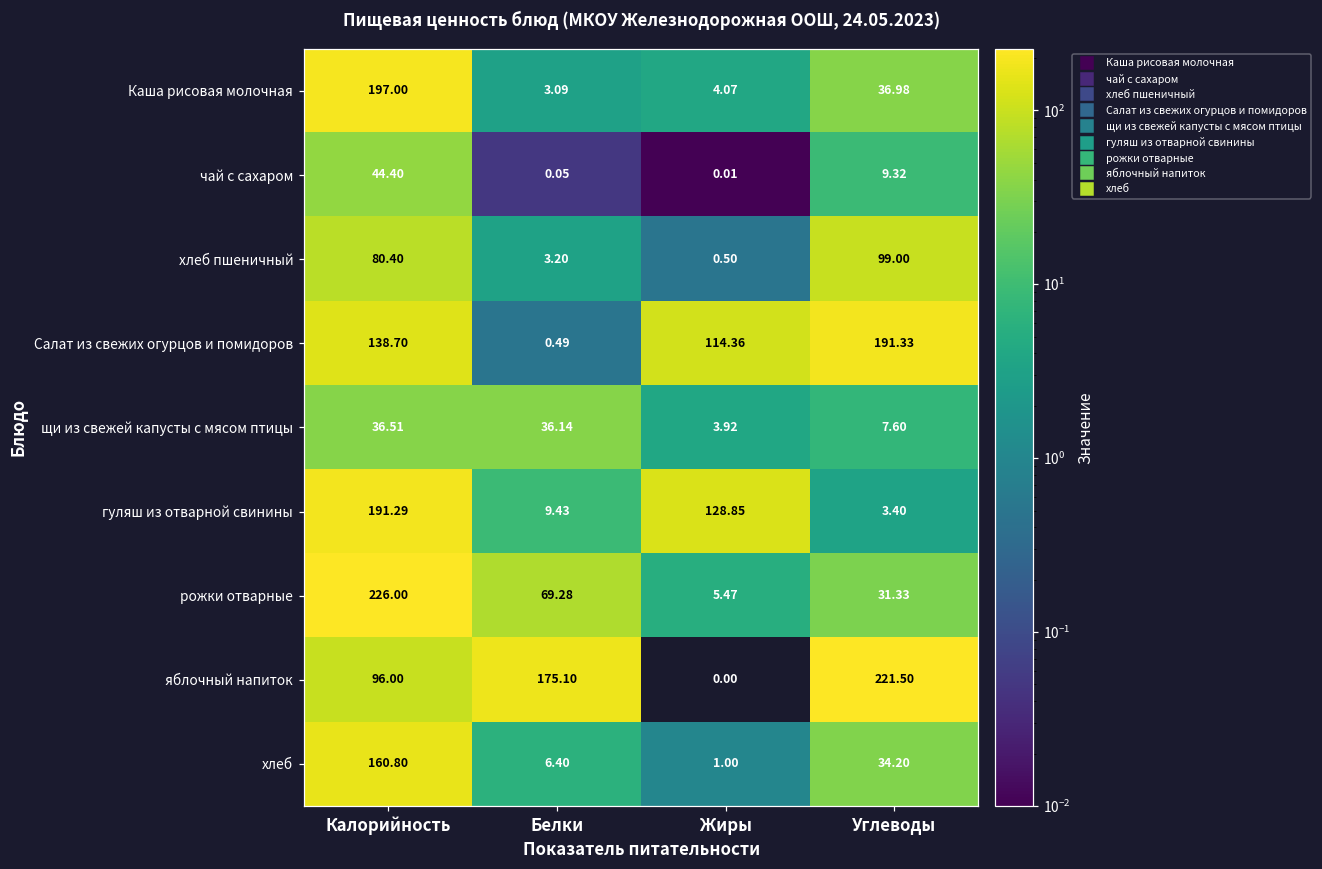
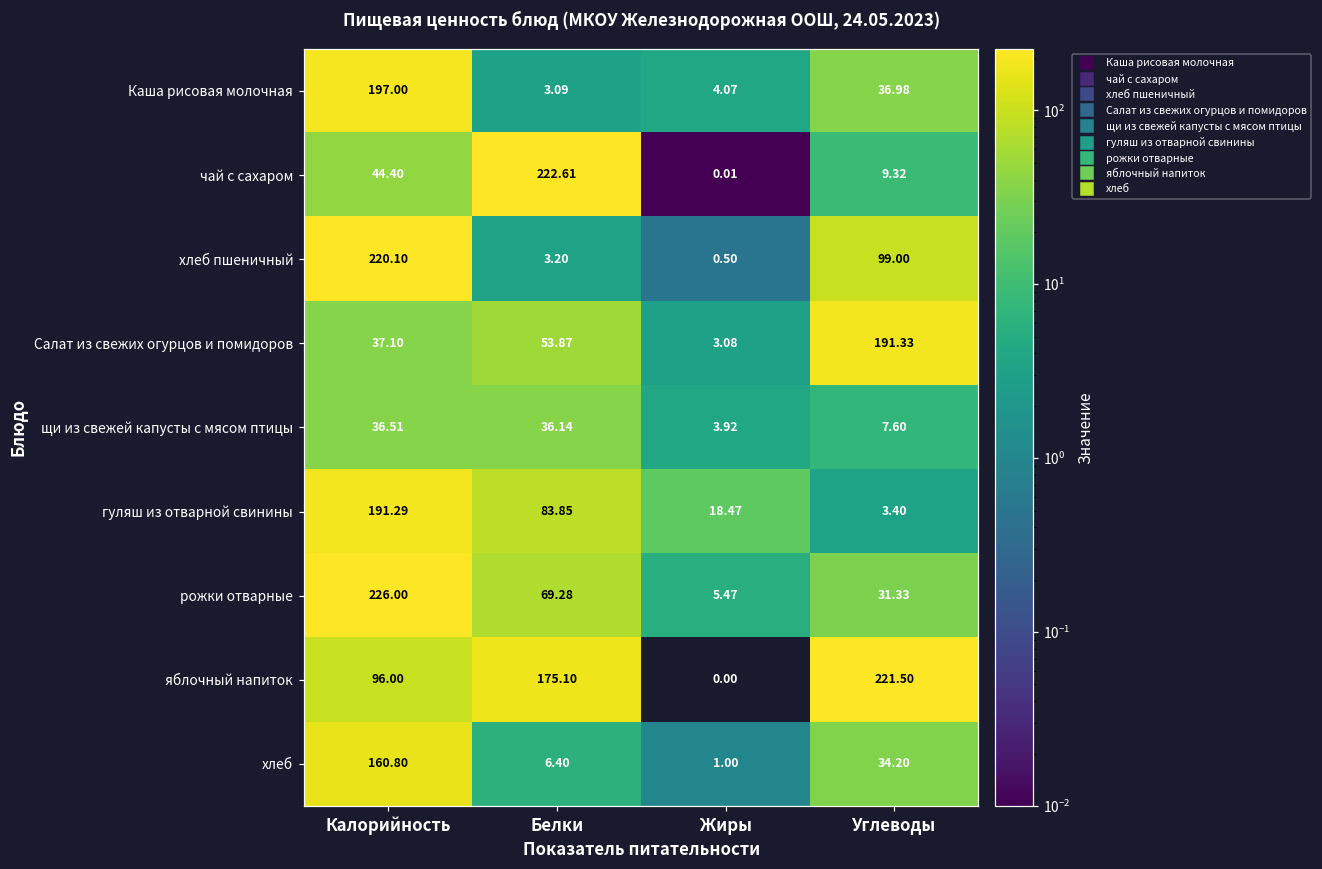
чай с сахаром, Белки: 0.05 -> 222.61
хлеб пшеничный, Калорийность: 80.40 -> 220.10
Салат из свежих огурцов и помидоров, Калорийность: 138.70 -> 37.10
Салат из свежих огурцов и помидоров, Белки: 0.49 -> 53.87
Салат из свежих огурцов и помидоров, Жиры: 114.36 -> 3.08
гуляш из отварной свинины, Белки: 9.43 -> 83.85
гуляш из отварной свинины, Жиры: 128.85 -> 18.47
